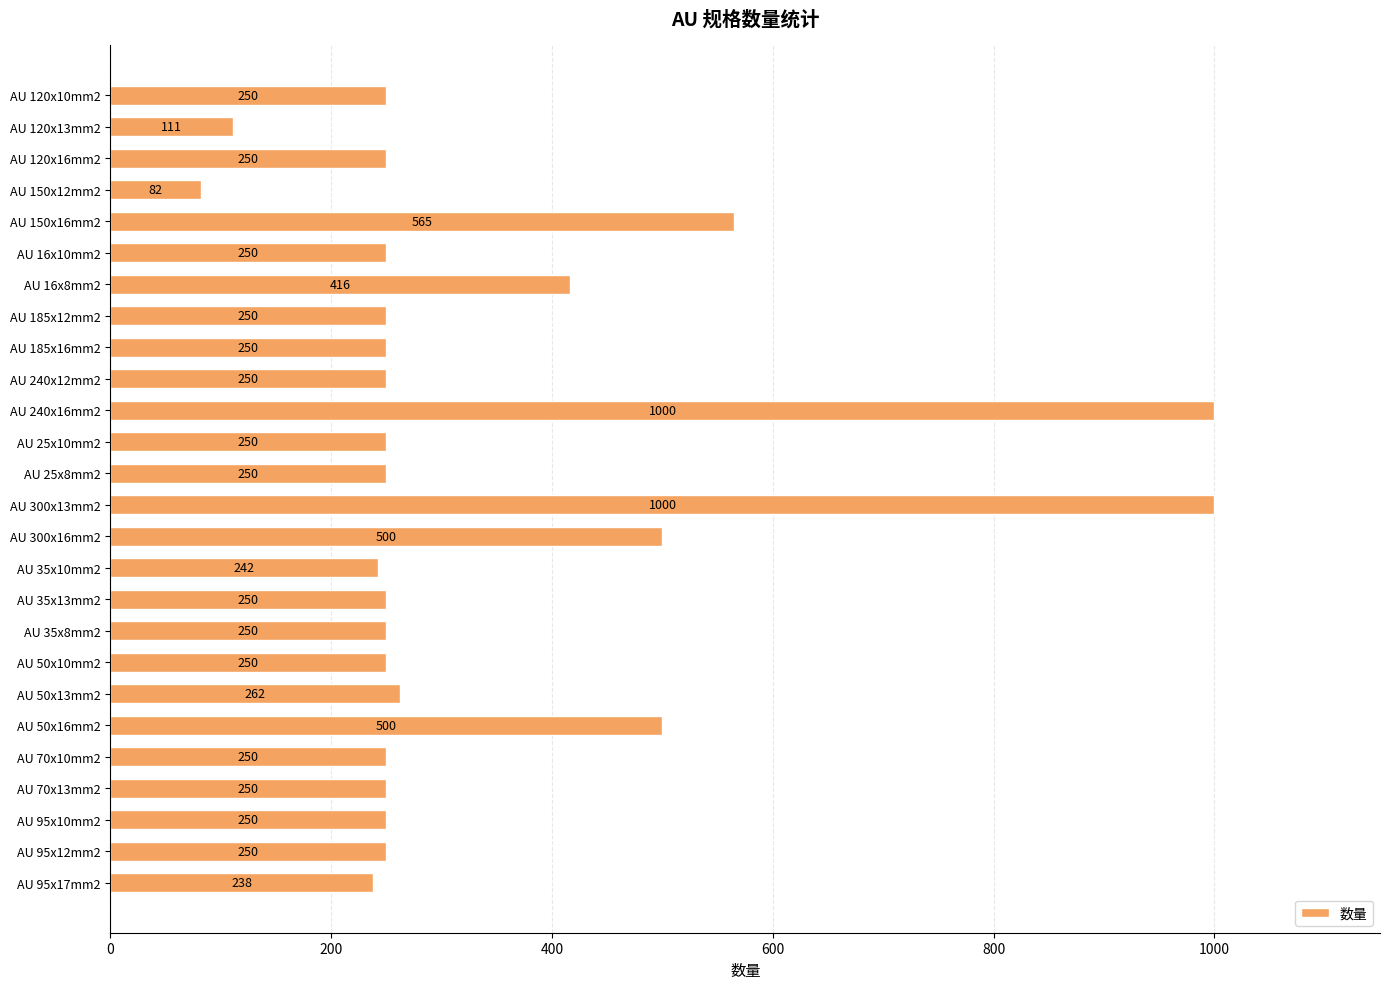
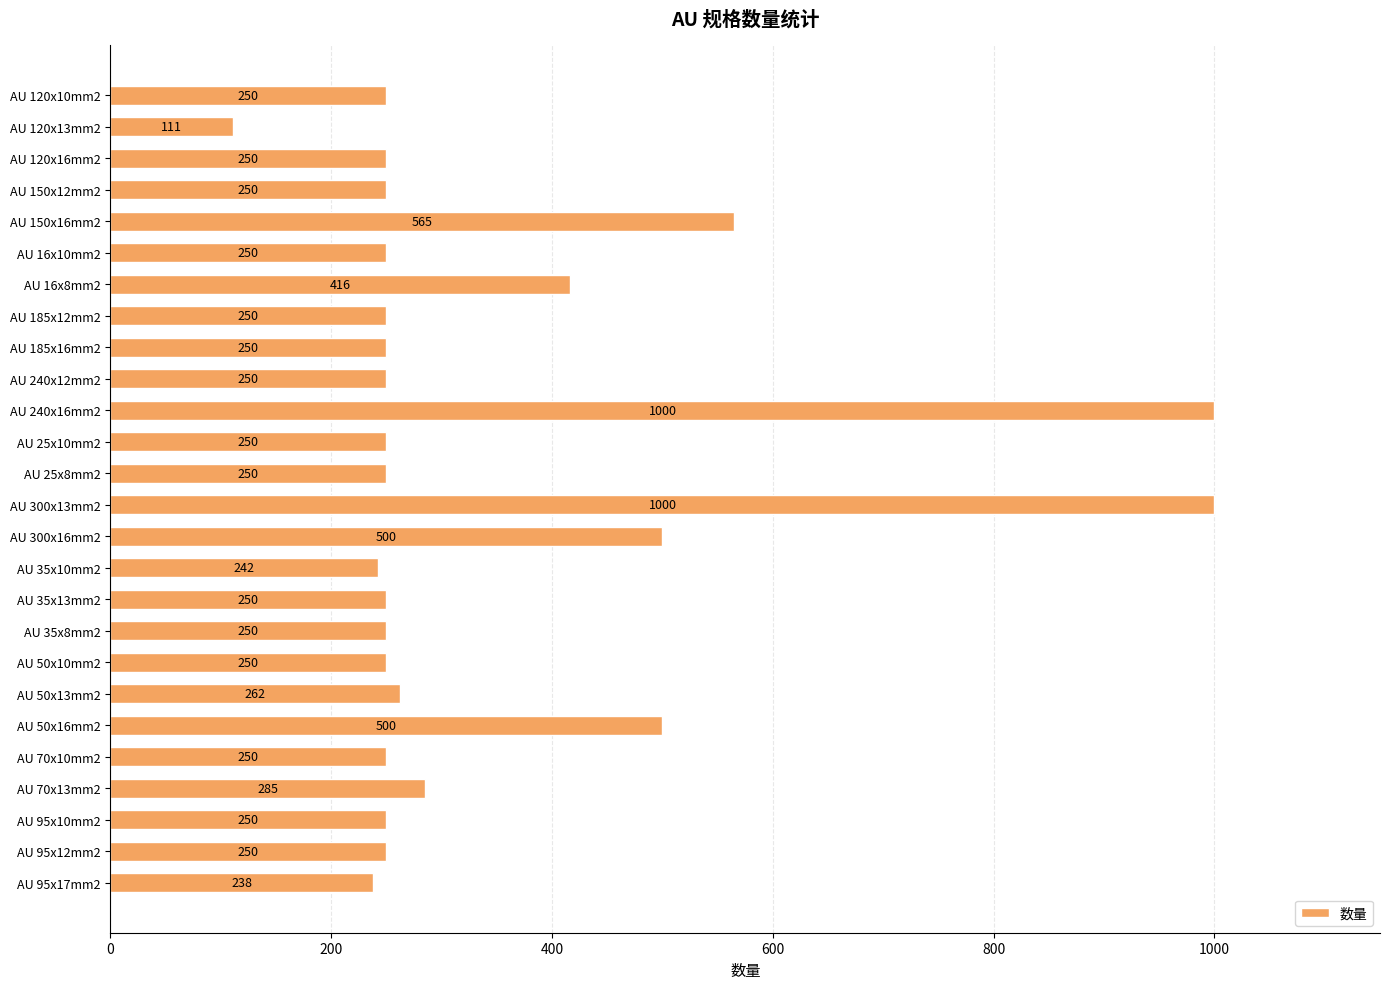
AU 150x12mm2: 82 -> 250
AU 70x13mm2: 250 -> 285
